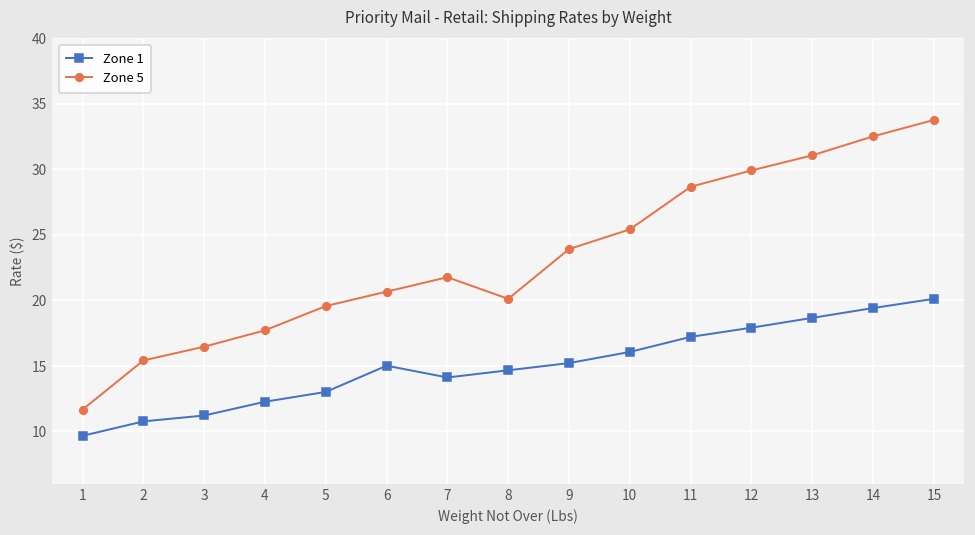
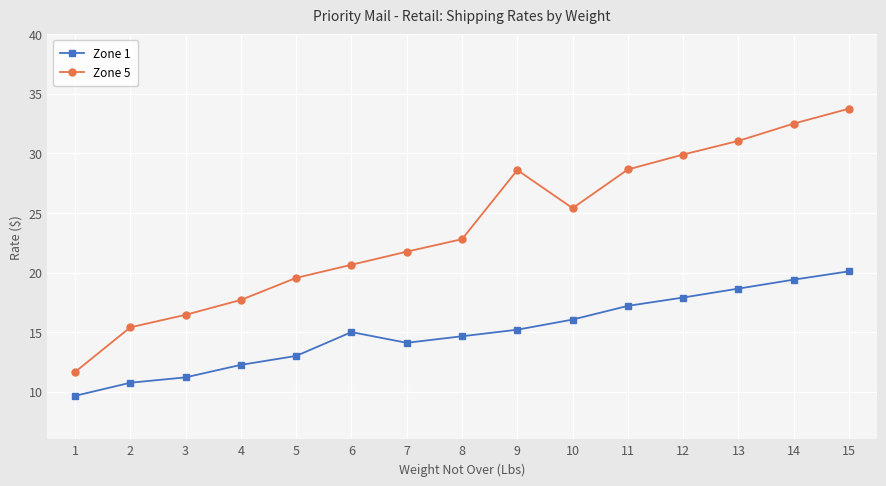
Zone 5, 8: 20.1 -> 22.8
Zone 5, 9: 23.9 -> 28.6
